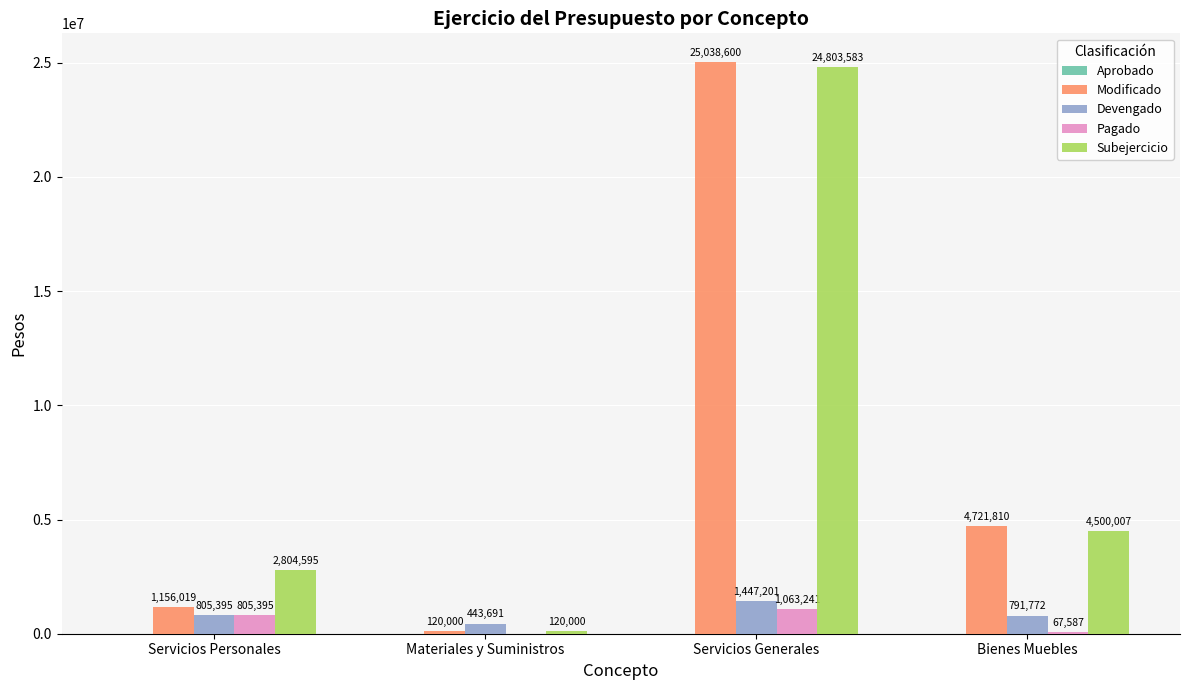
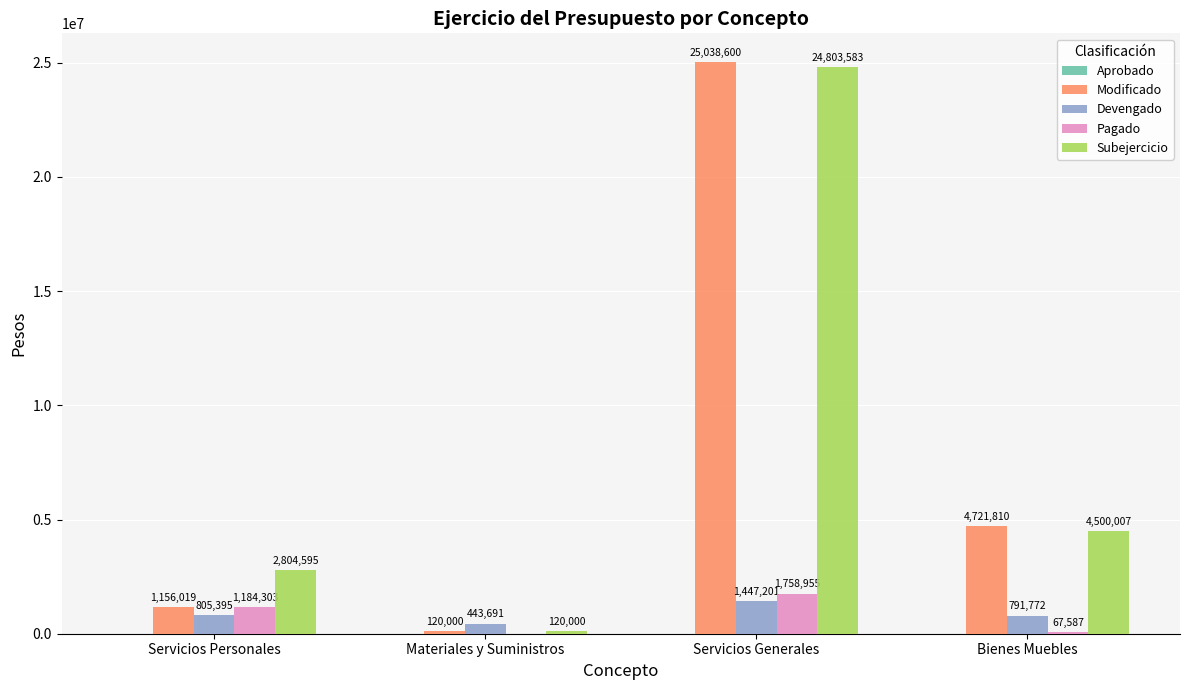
Pagado, Servicios Personales: 805,395 -> 1,184,303
Pagado, Servicios Generales: 1,063,241 -> 1,758,955
